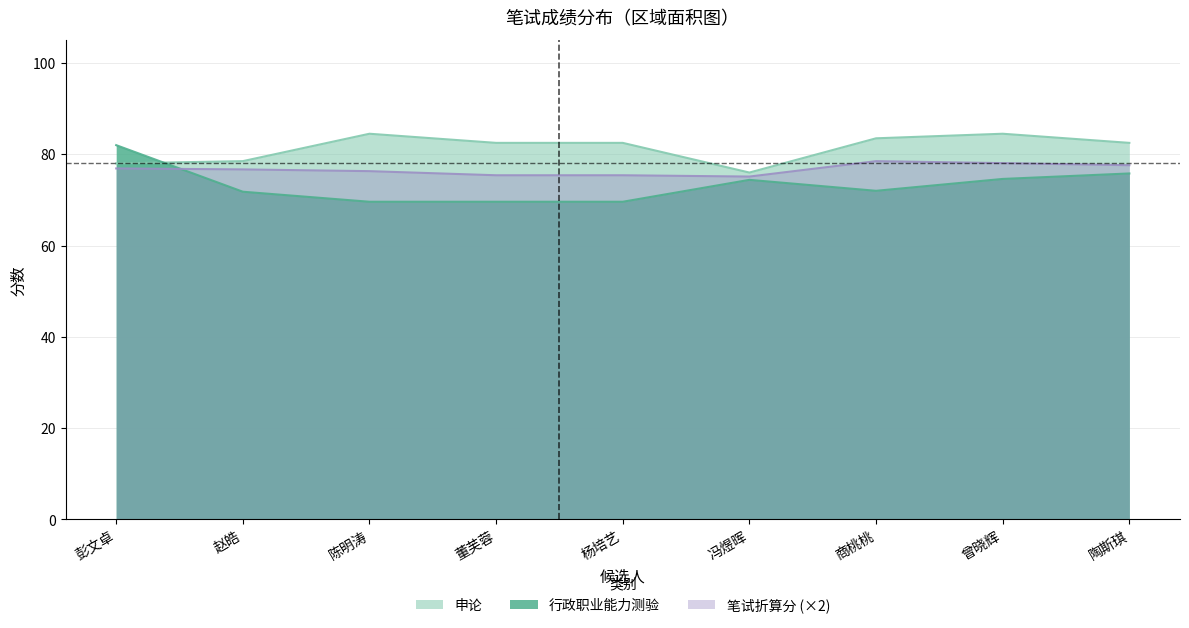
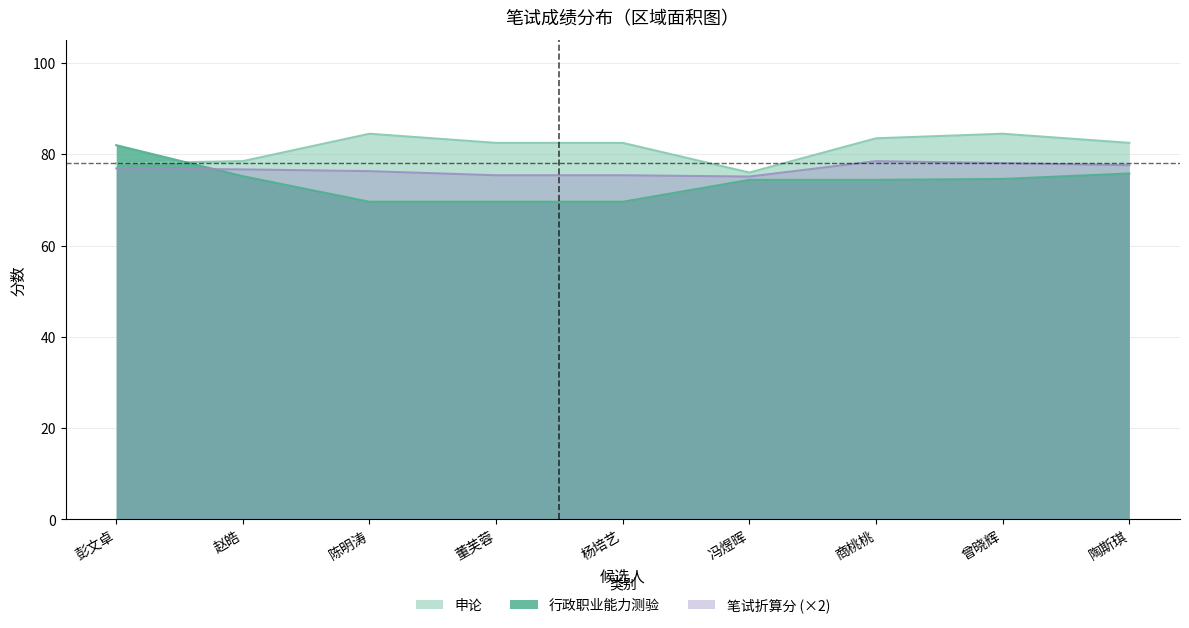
行政职业能力测验, 赵皓: 72 -> 75
行政职业能力测验, 商桃桃: 72 -> 74
